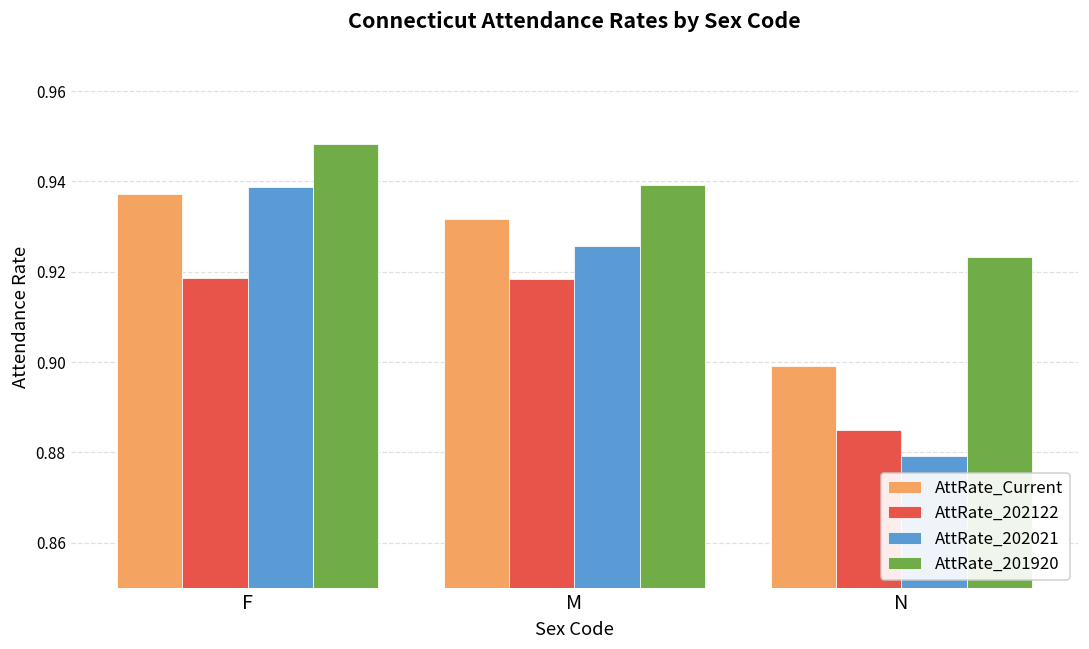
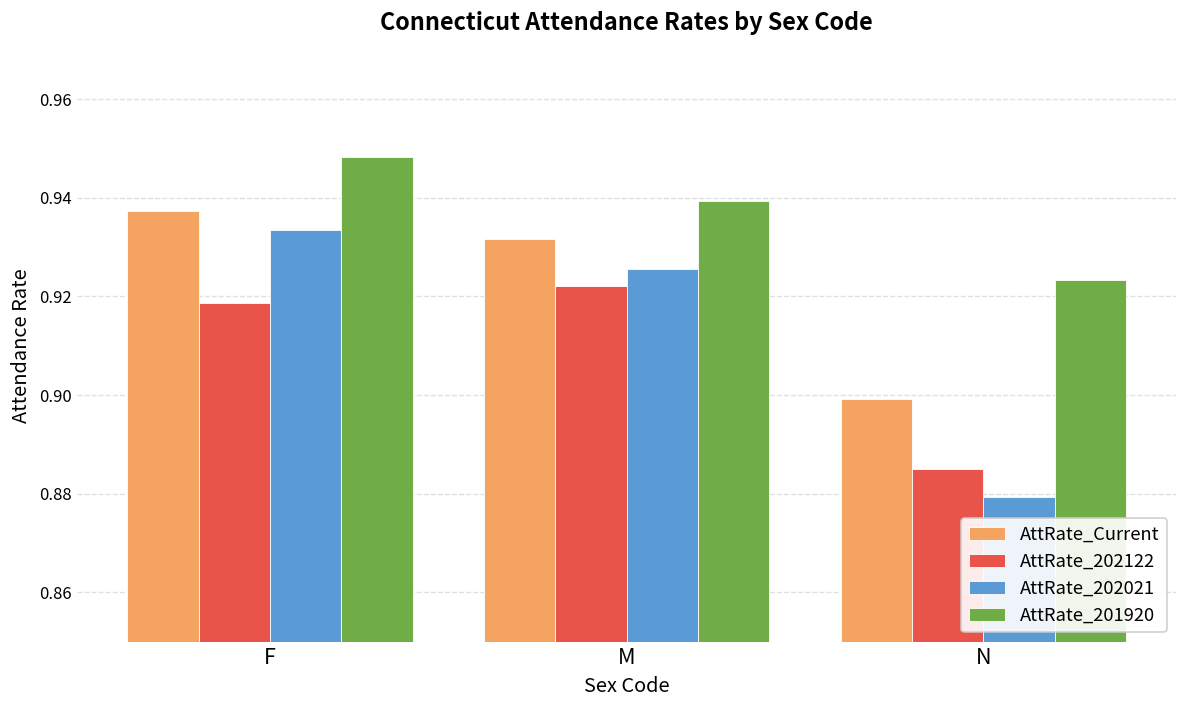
AttRate_202021, F: 0.939 -> 0.933
AttRate_202122, M: 0.919 -> 0.922
